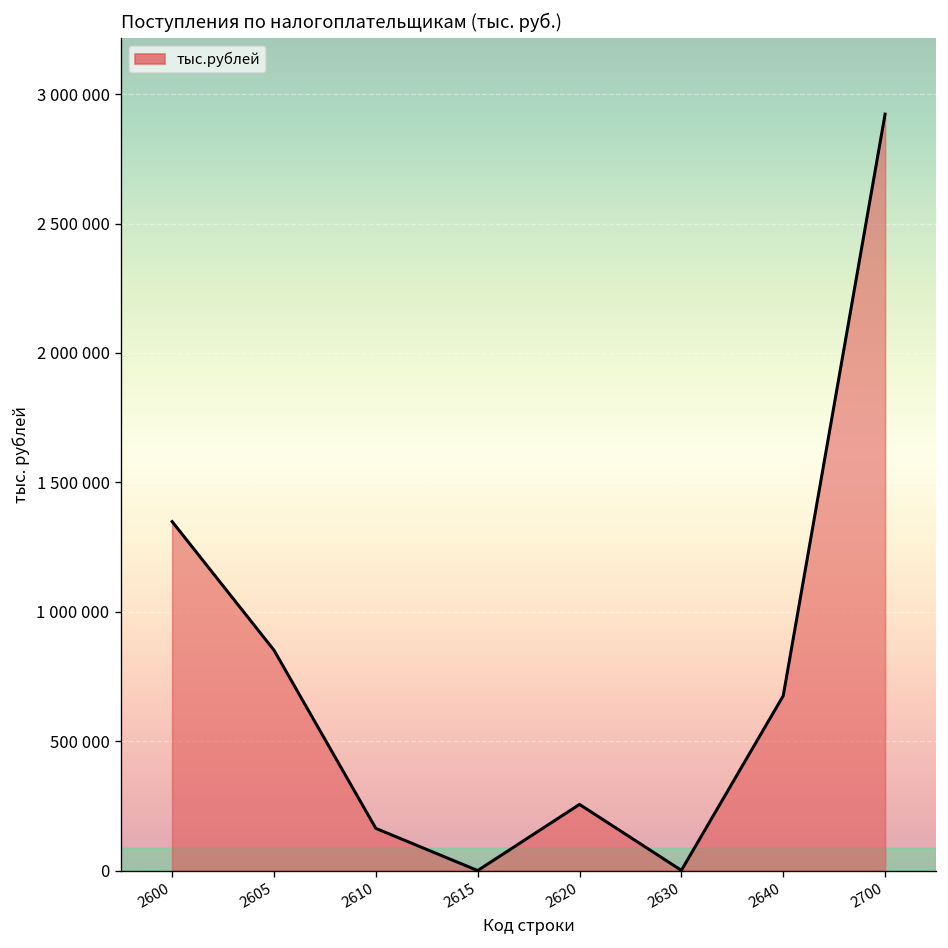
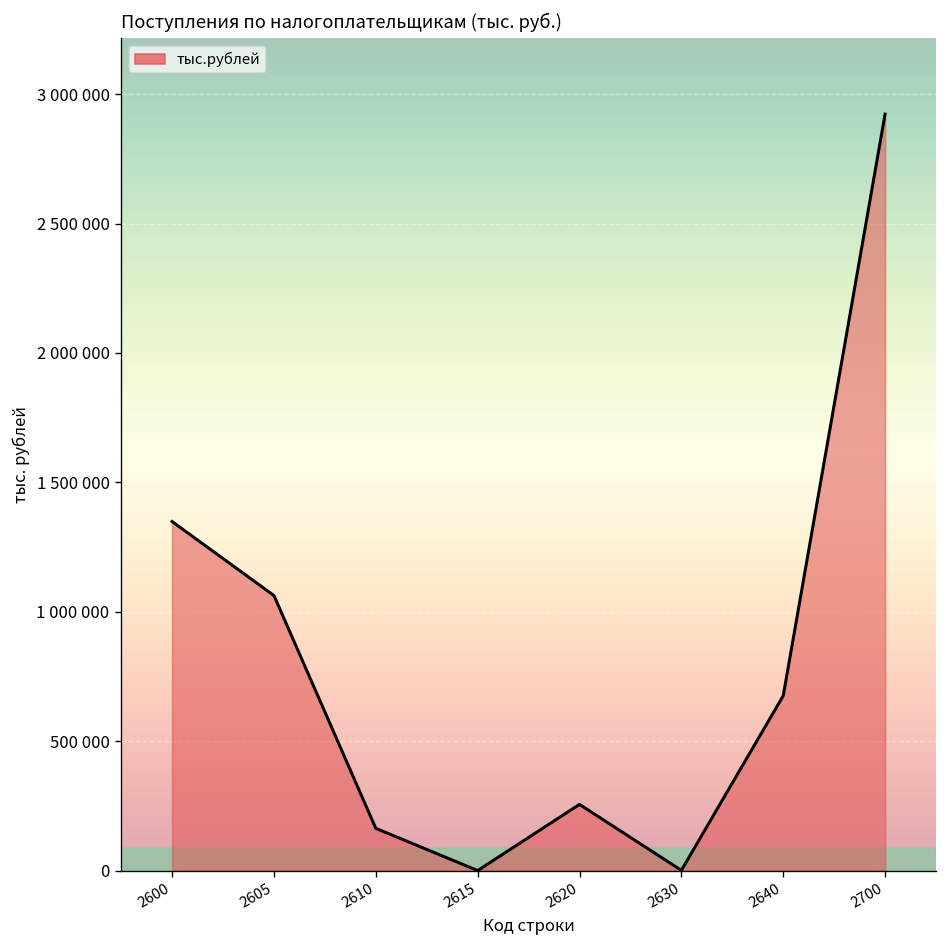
2605: 850000 -> 1060000
